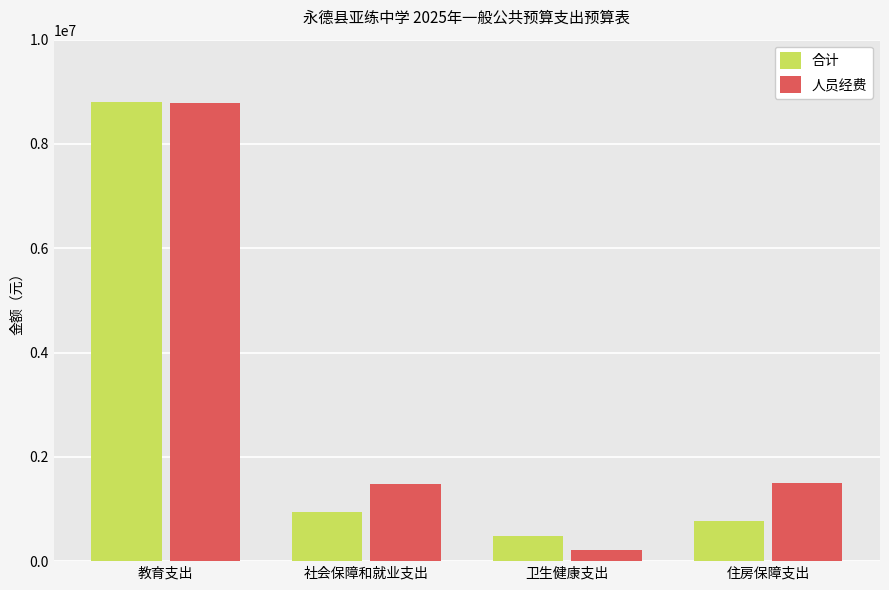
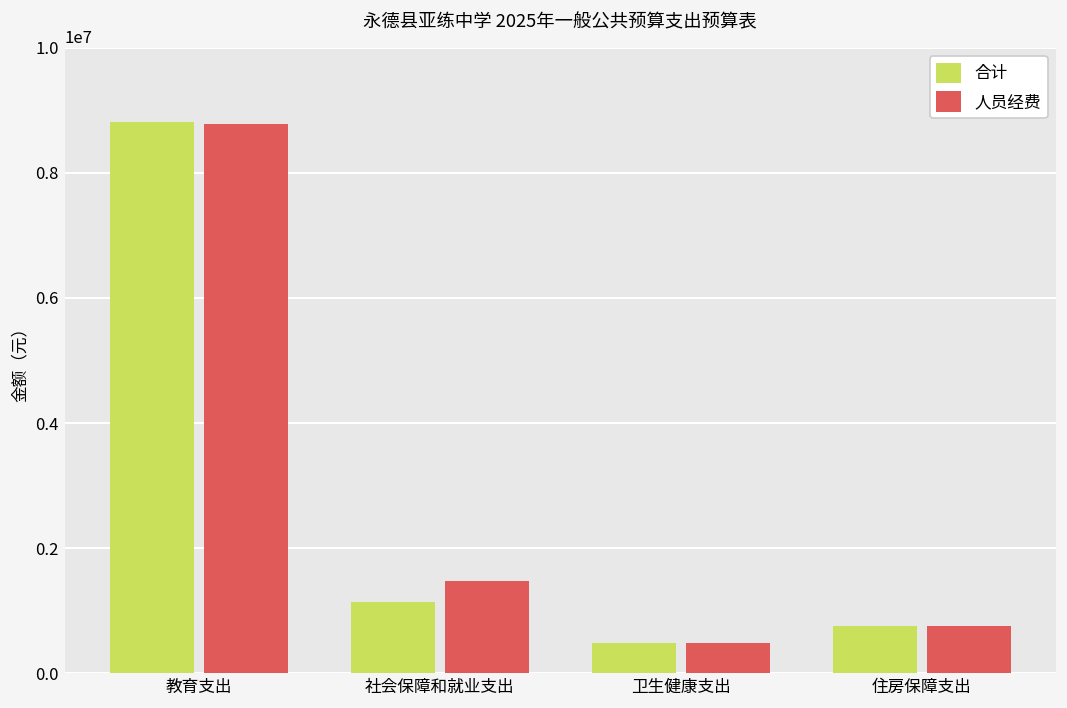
合计, 社会保障和就业支出: 900000 -> 1100000
人员经费, 卫生健康支出: 200000 -> 500000
人员经费, 住房保障支出: 1500000 -> 800000
